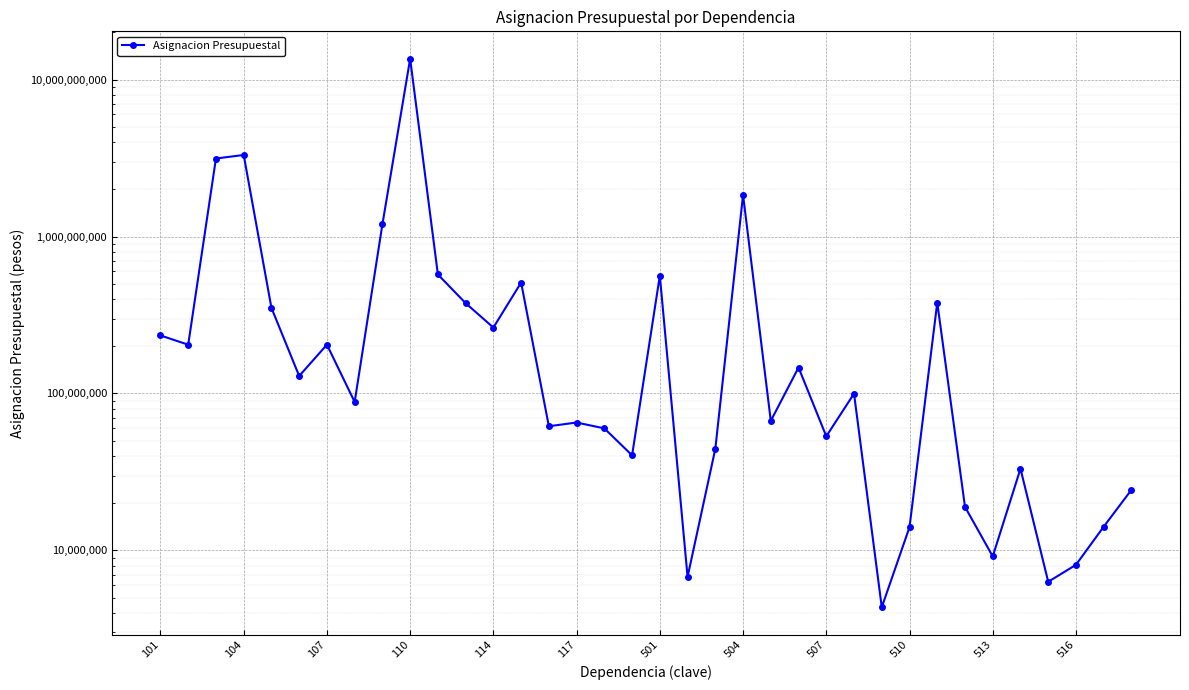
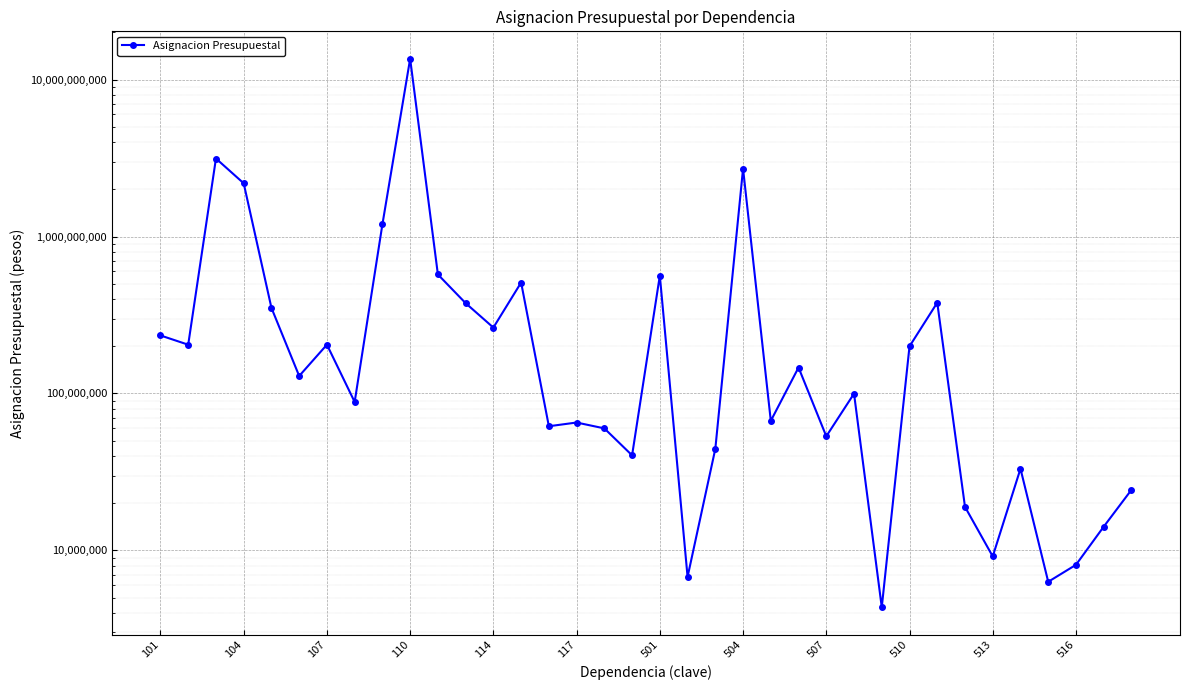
104: 3,300,000,000 -> 2,200,000,000
504: 1,800,000,000 -> 2,700,000,000
510: 14,000,000 -> 200,000,000
